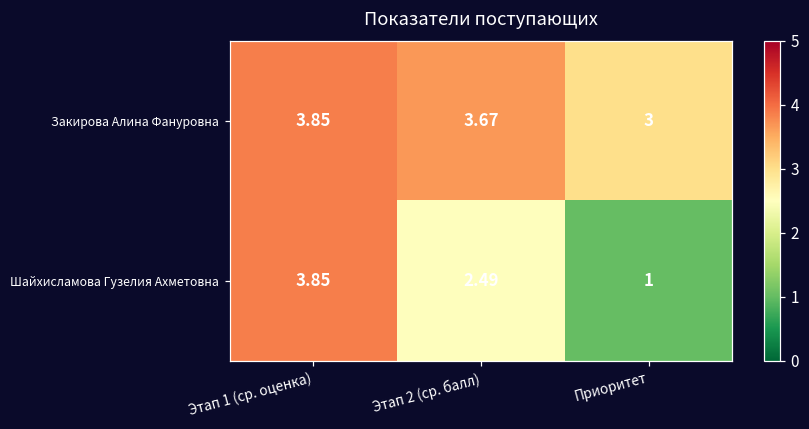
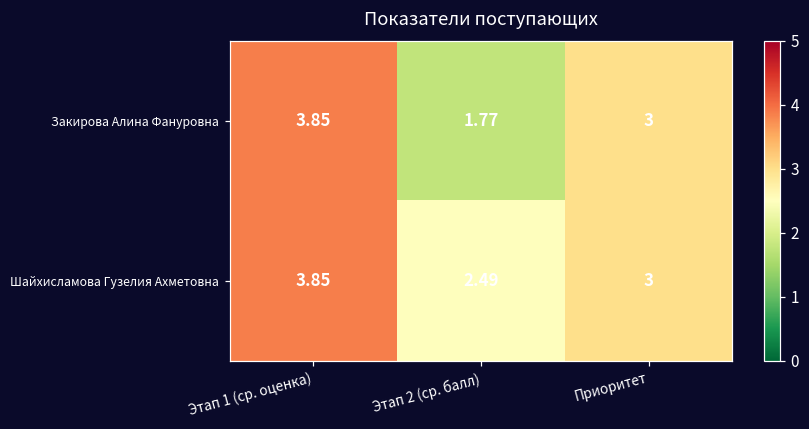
Закирова Алина Фануровна, Этап 2 (ср. балл): 3.67 -> 1.77
Шайхисламова Гузелия Ахметовна, Приоритет: 1 -> 3
